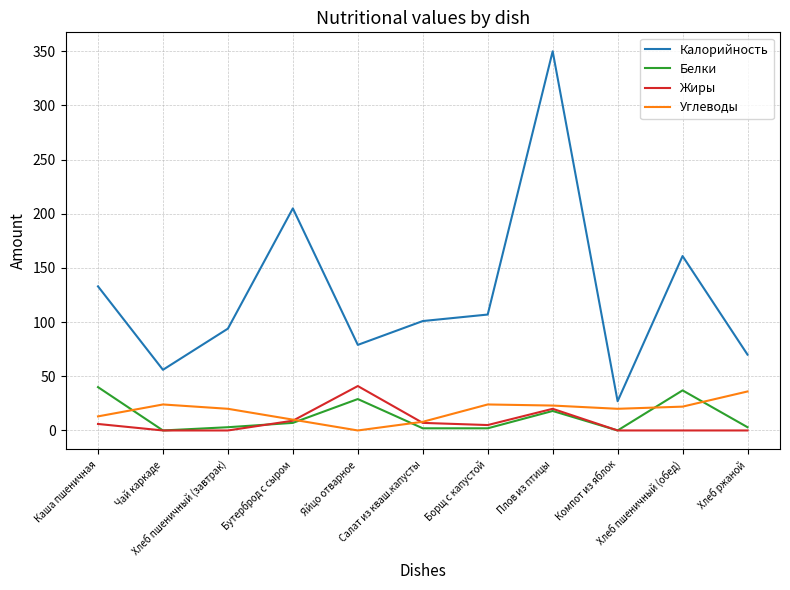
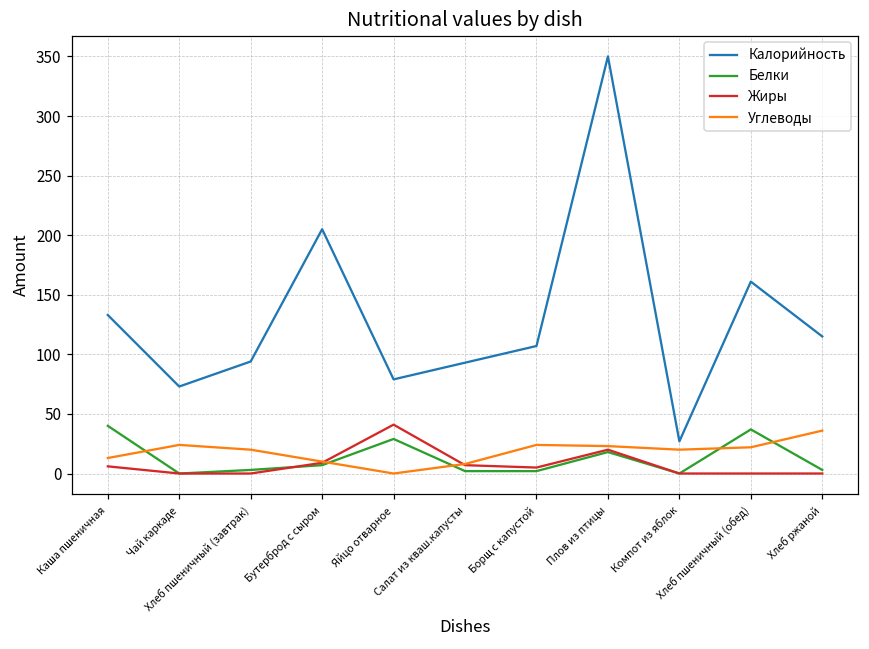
Калорийность, Чай каркаде: 56 -> 73
Калорийность, Салат из кваш.капусты: 101 -> 93
Калорийность, Хлеб ржаной: 70 -> 115
